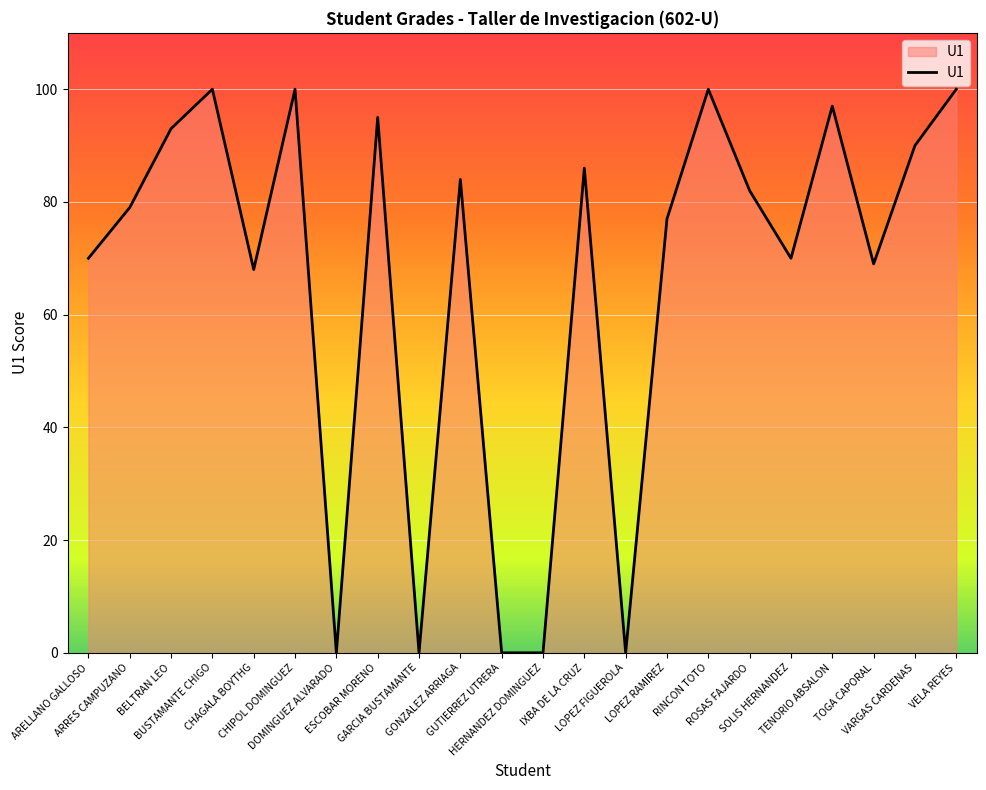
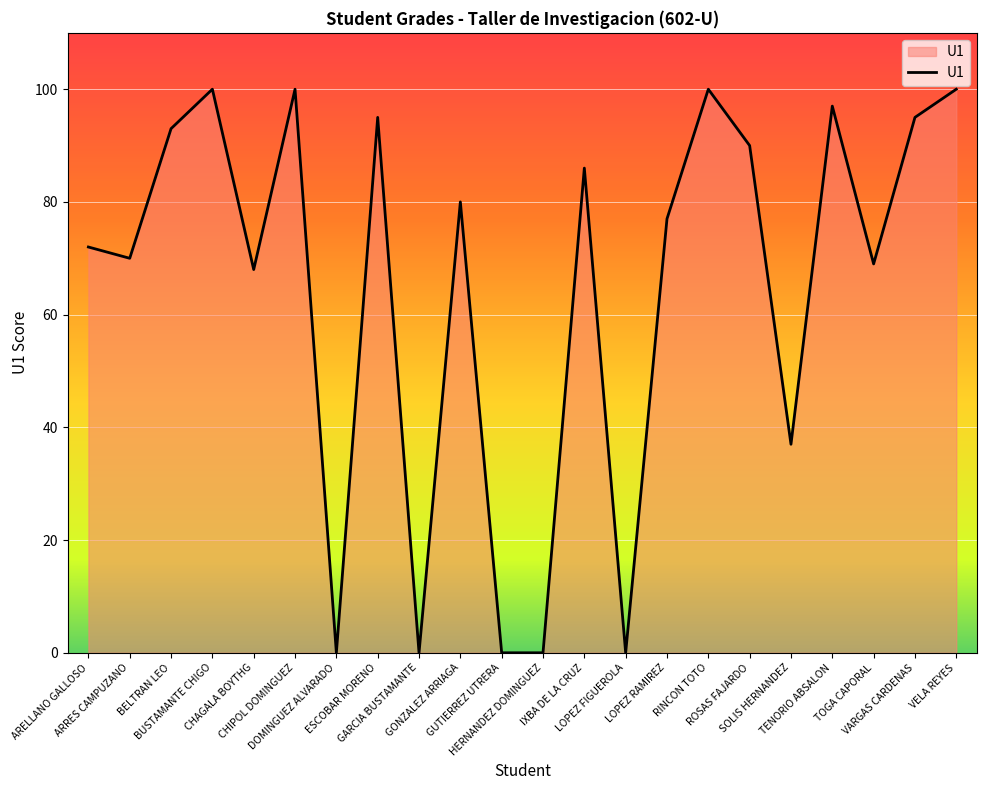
ARELLANO GALLOSO: 70 -> 72
ARRES CAMPUZANO: 79 -> 70
GONZALEZ ARRIAGA: 84 -> 80
ROSAS FAJARDO: 82 -> 90
SOLIS HERNANDEZ: 70 -> 37
VARGAS CARDENAS: 90 -> 95
